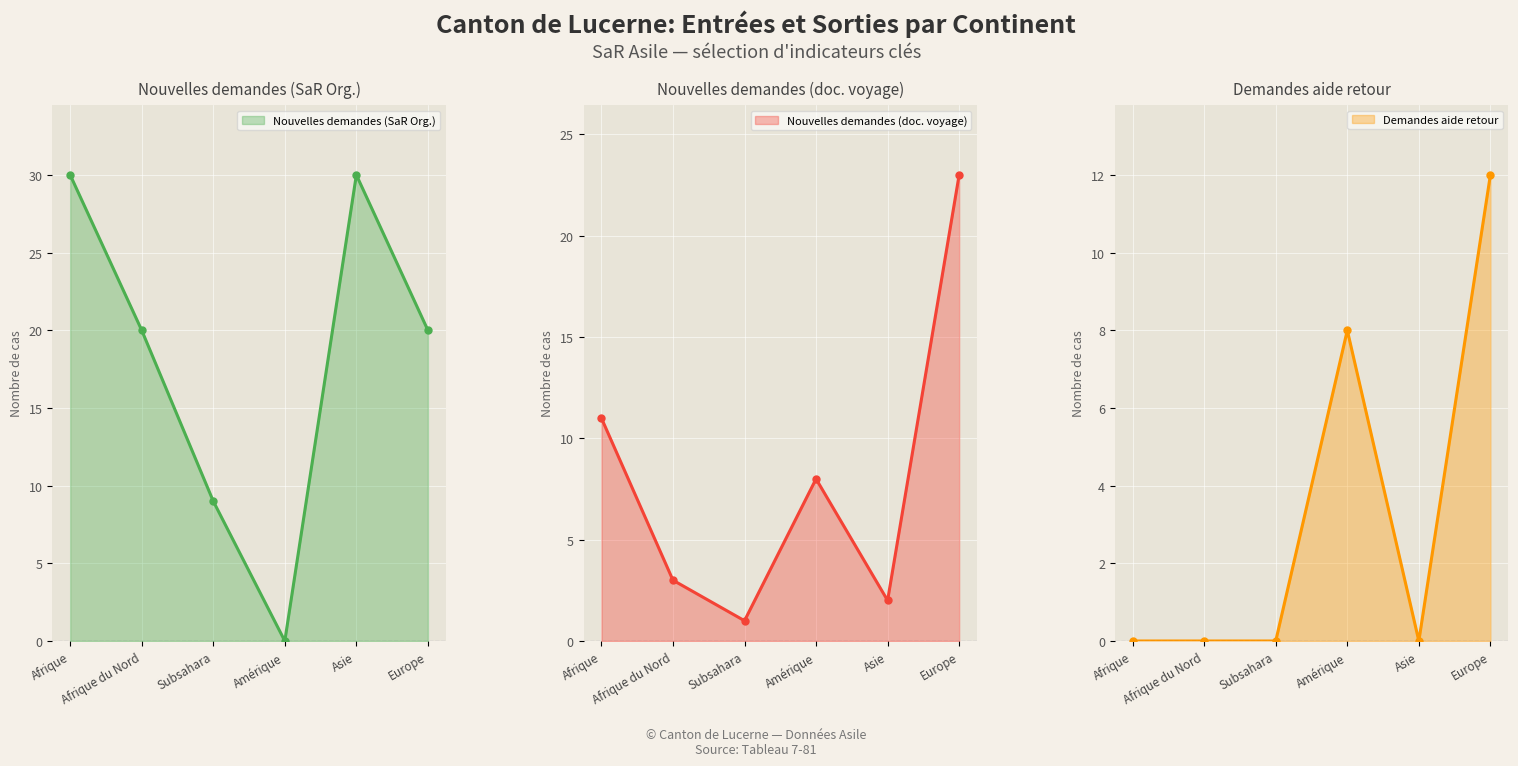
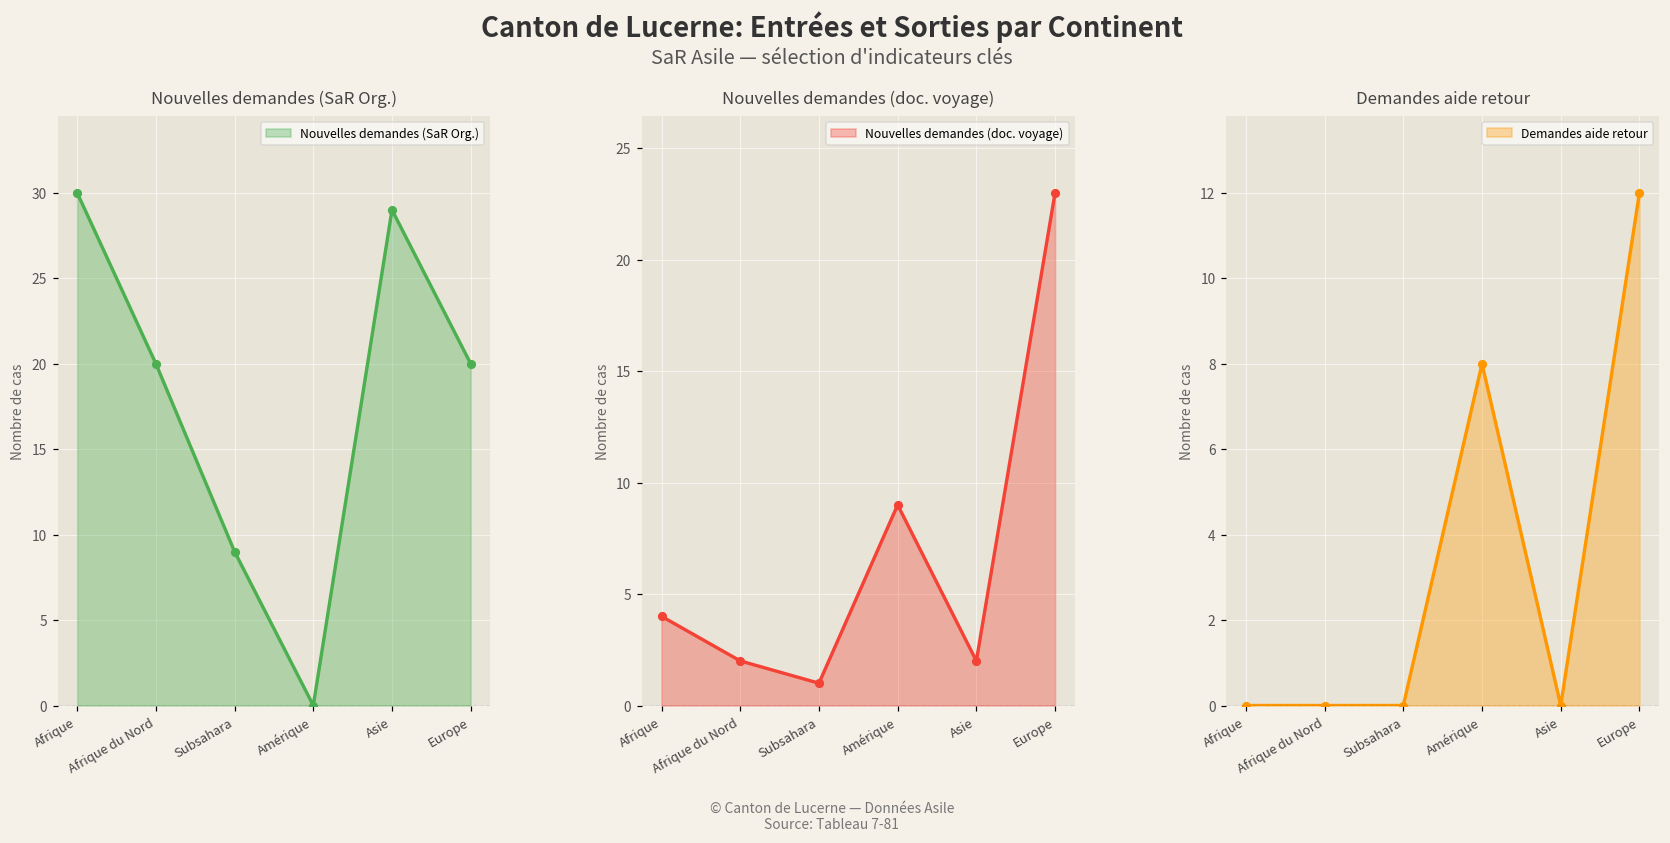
Nouvelles demandes (SaR Org.), Asie: 30 -> 29
Nouvelles demandes (doc. voyage), Afrique: 11 -> 4
Nouvelles demandes (doc. voyage), Afrique du Nord: 3 -> 2
Nouvelles demandes (doc. voyage), Amérique: 8 -> 9
